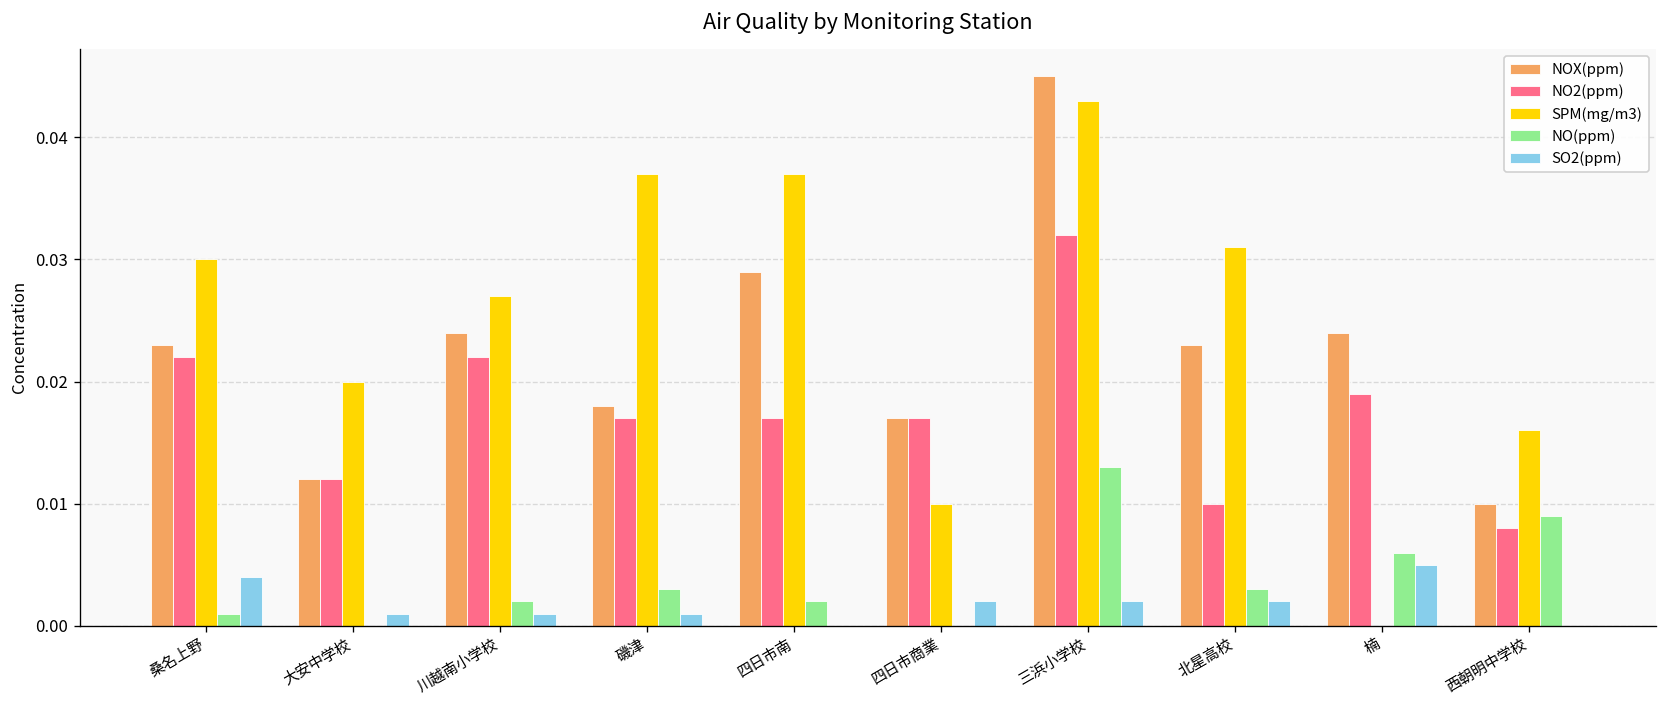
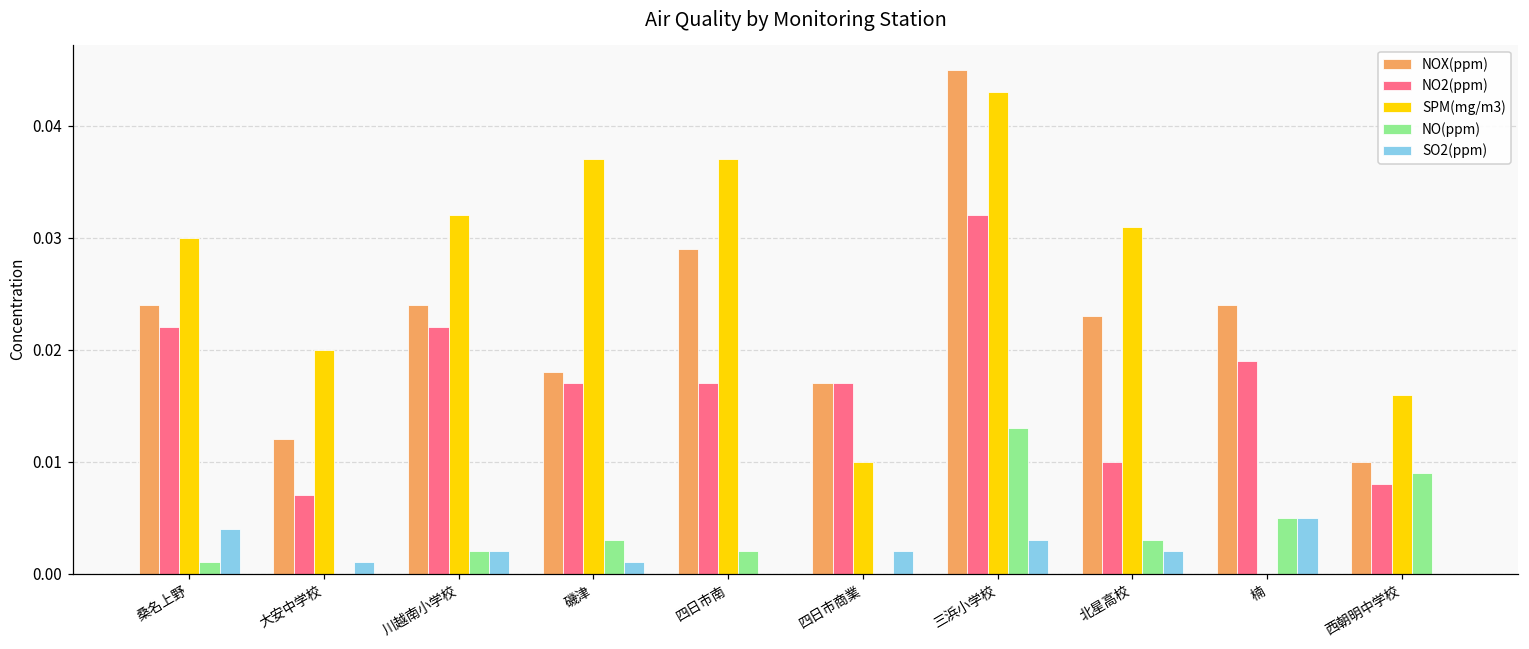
NOX(ppm), 桑名上野: 0.023 -> 0.024
NO2(ppm), 大安中学校: 0.012 -> 0.007
SPM(mg/m3), 川越南小学校: 0.027 -> 0.032
SO2(ppm), 川越南小学校: 0.001 -> 0.002
SO2(ppm), 三浜小学校: 0.002 -> 0.003
NO(ppm), 楠: 0.006 -> 0.005
